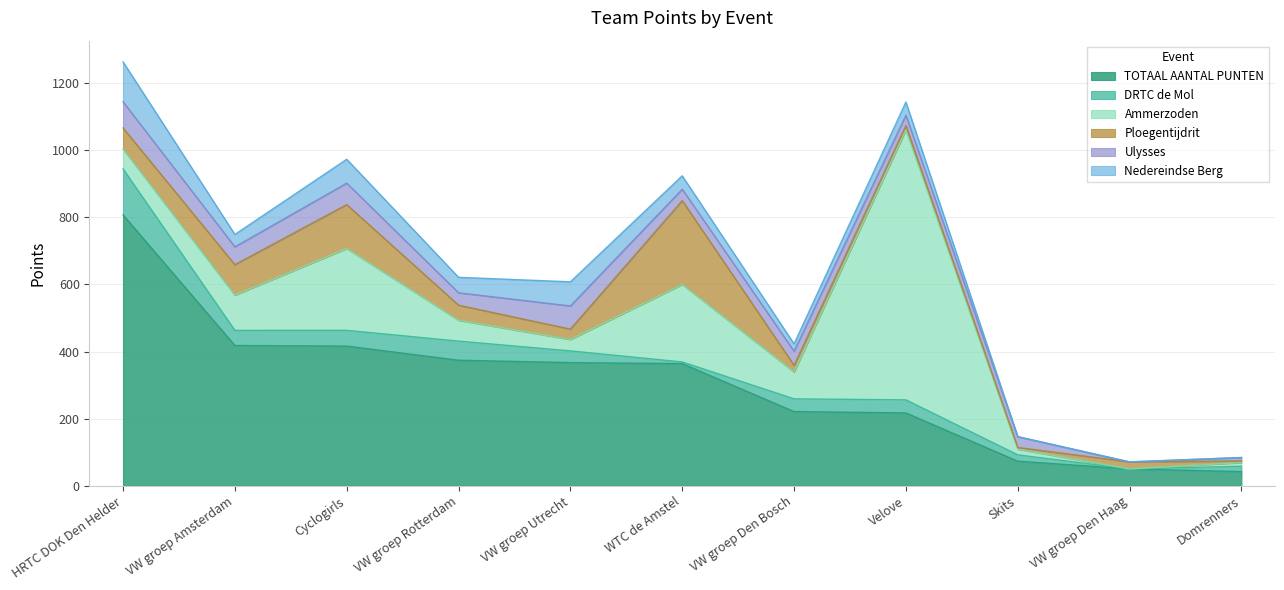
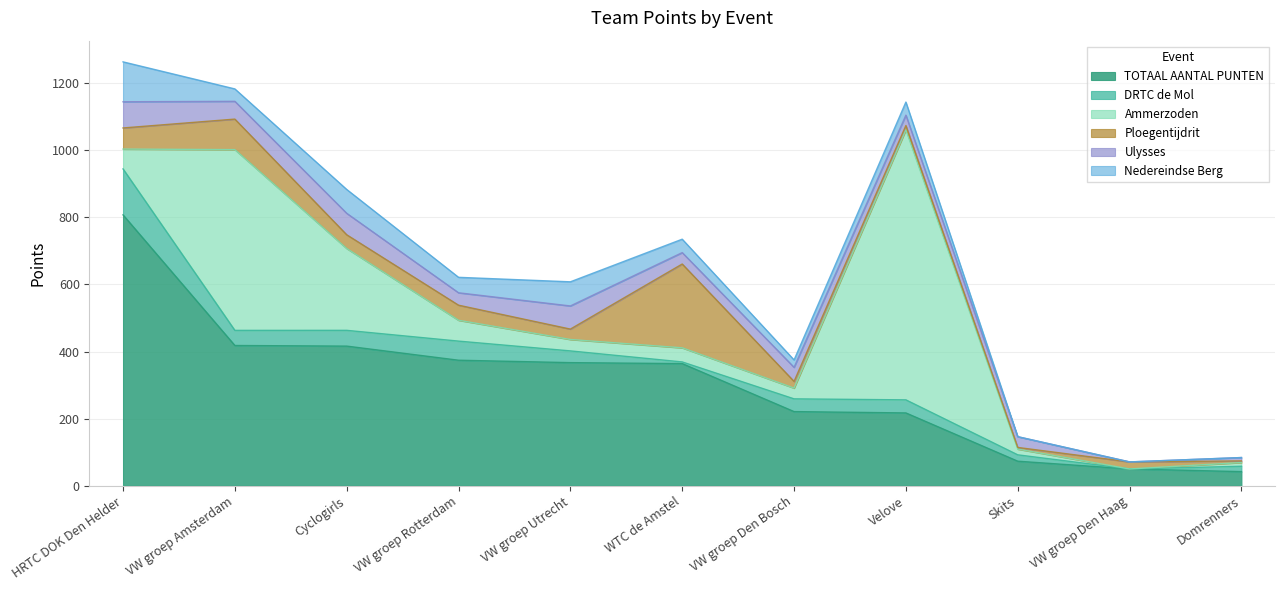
Ammerzoden, VW groep Amsterdam: 110 -> 540
Ploegentijdrit, Cyclogirls: 130 -> 40
Ammerzoden, WTC de Amstel: 230 -> 40
Ammerzoden, VW groep Den Bosch: 80 -> 30
